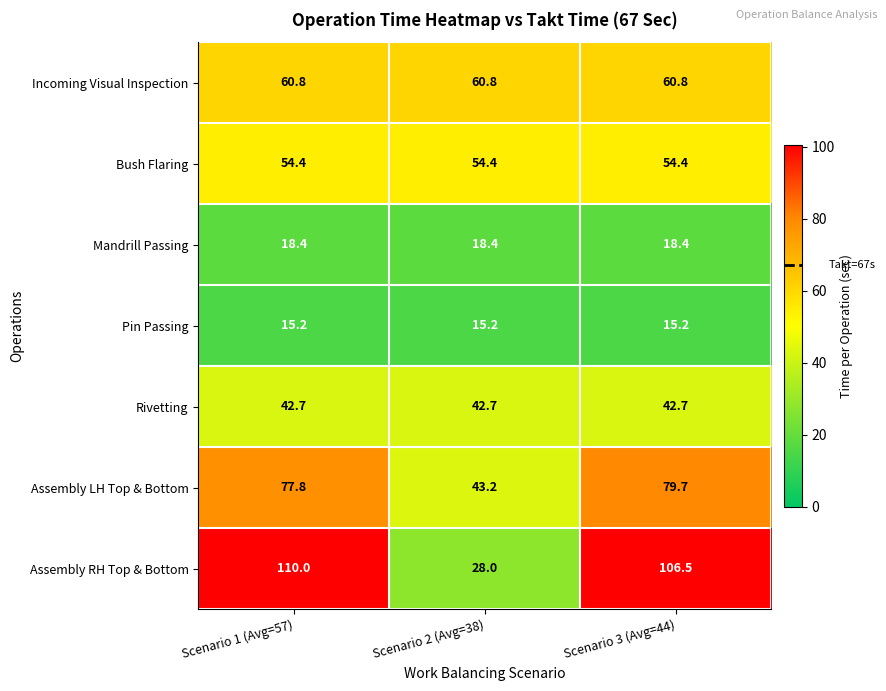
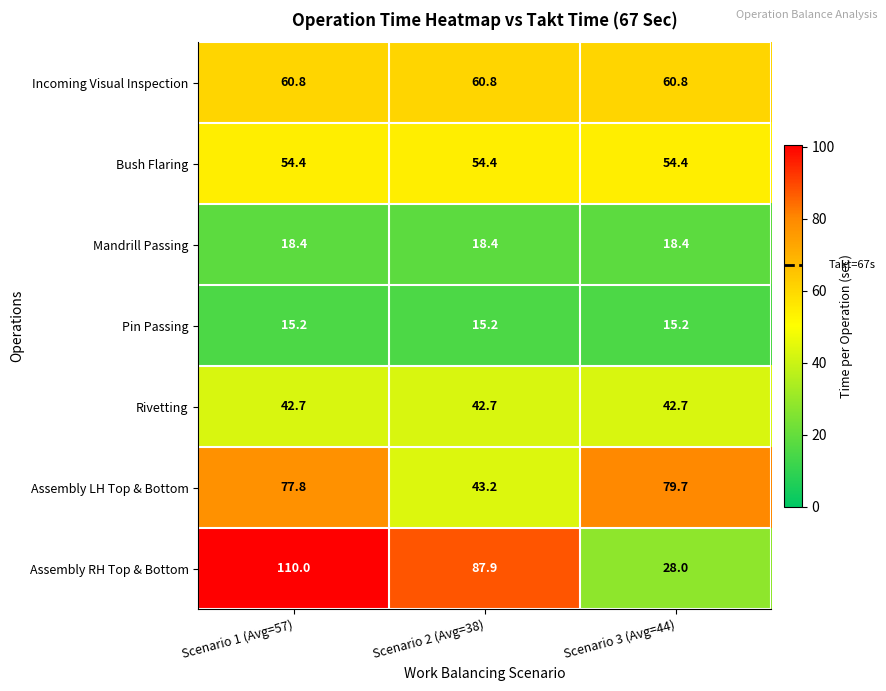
Assembly RH Top & Bottom, Scenario 2 (Avg=38): 28.0 -> 87.9
Assembly RH Top & Bottom, Scenario 3 (Avg=44): 106.5 -> 28.0
